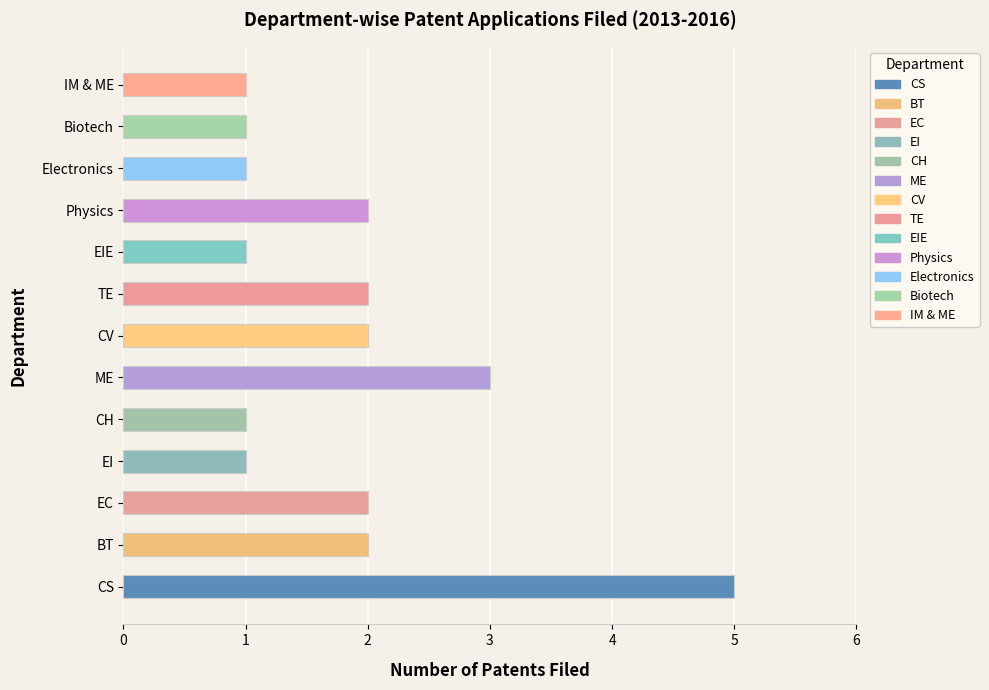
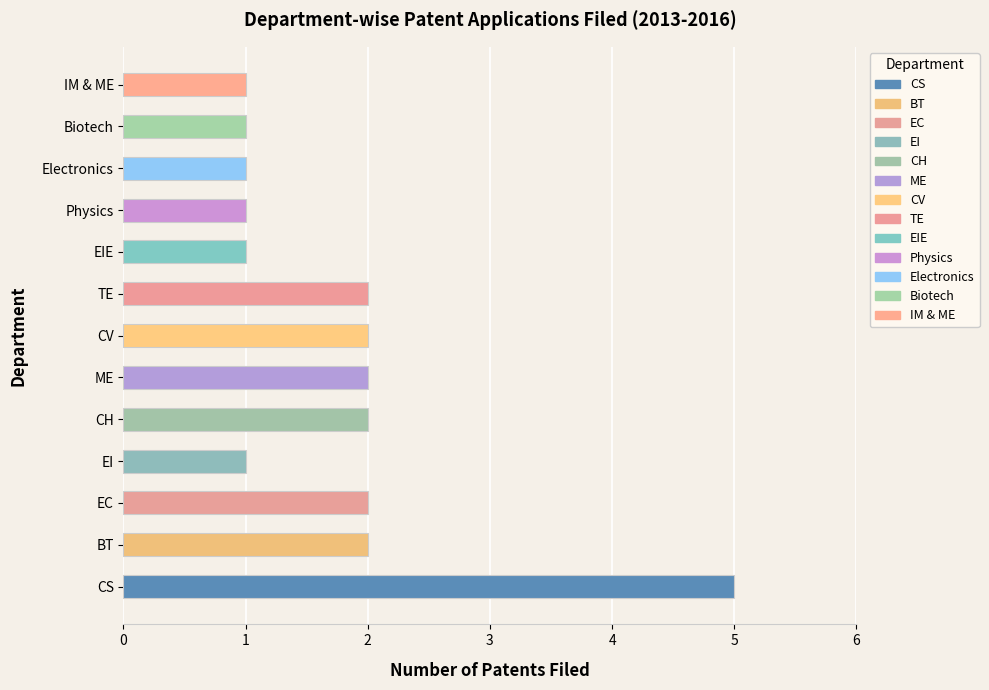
Physics: 2 -> 1
ME: 3 -> 2
CH: 1 -> 2
